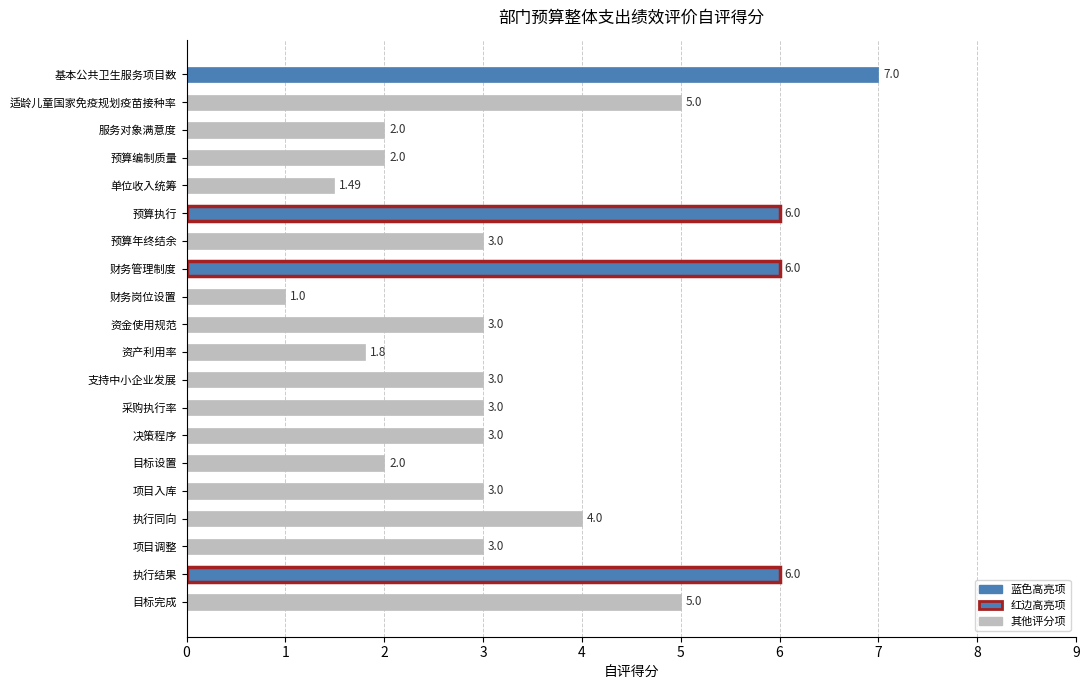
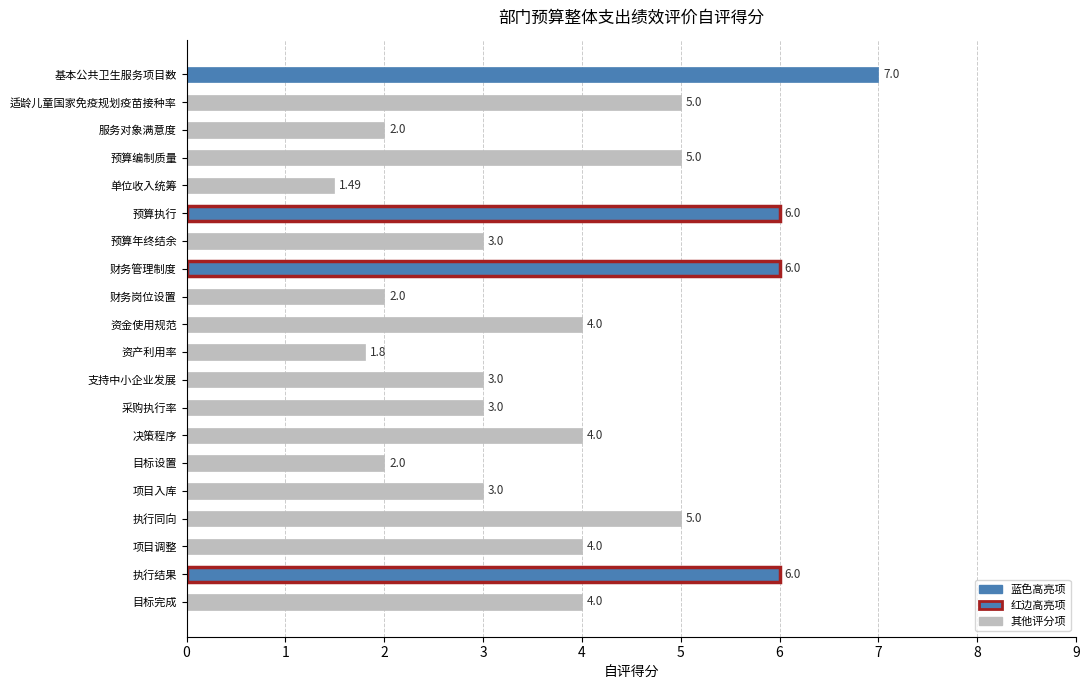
预算编制质量: 2.0 -> 5.0
财务岗位设置: 1.0 -> 2.0
资金使用规范: 3.0 -> 4.0
决策程序: 3.0 -> 4.0
执行同向: 4.0 -> 5.0
项目调整: 3.0 -> 4.0
目标完成: 5.0 -> 4.0
